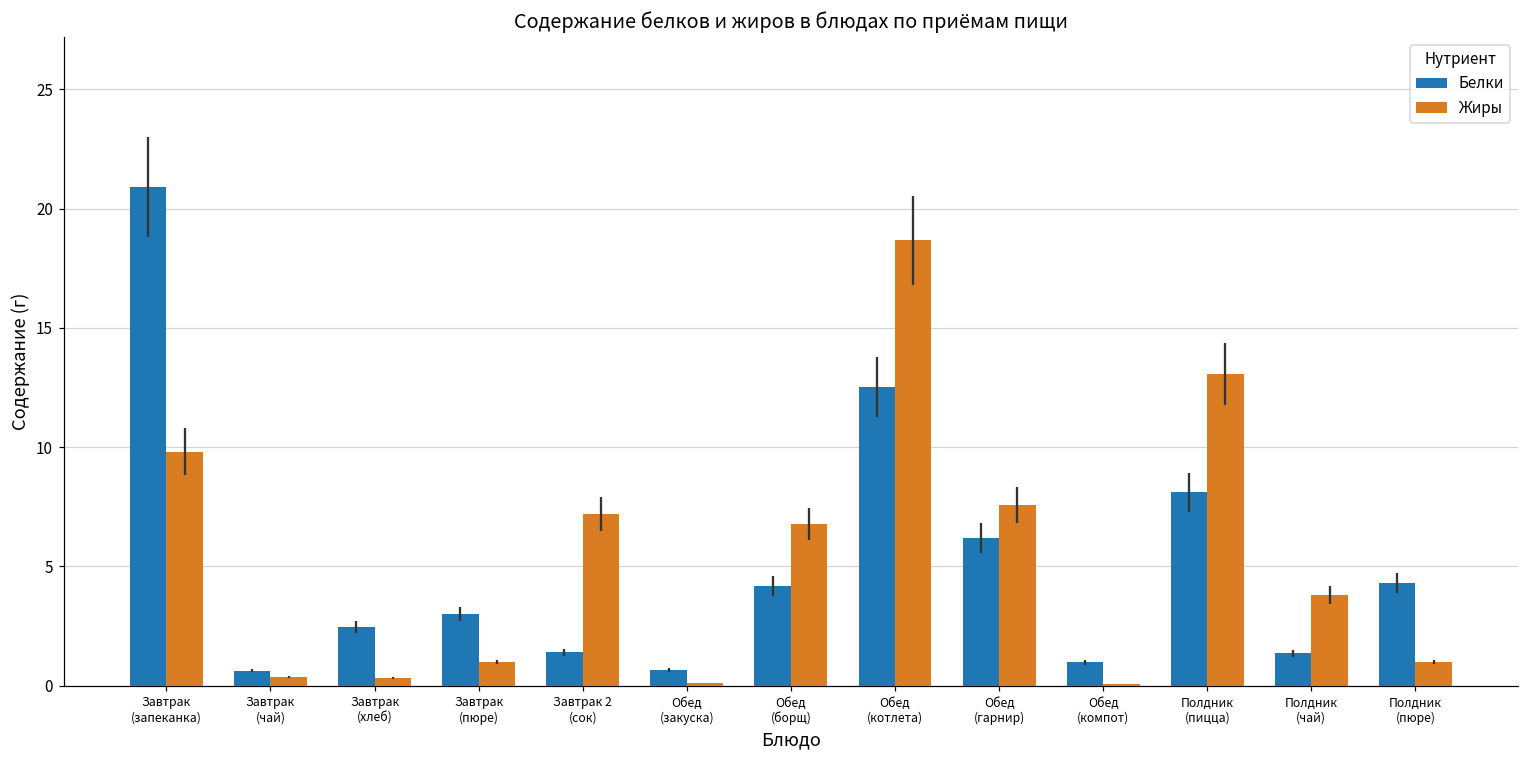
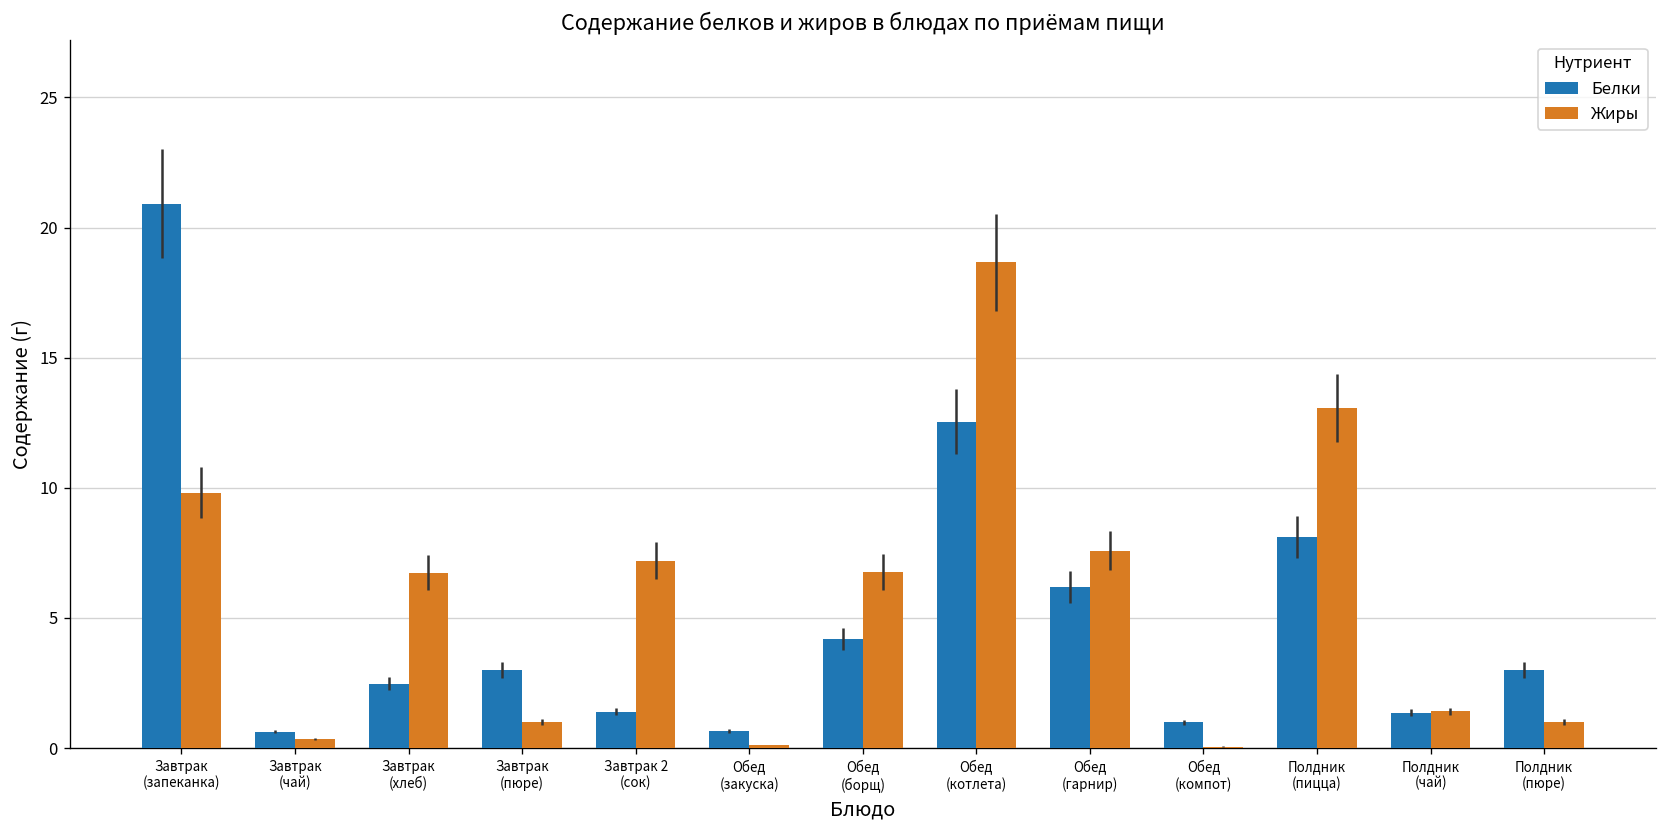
Жиры, Завтрак (хлеб): 0.3 -> 6.7
Жиры, Полдник (чай): 3.8 -> 1.4
Белки, Полдник (пюре): 4.3 -> 3.0
